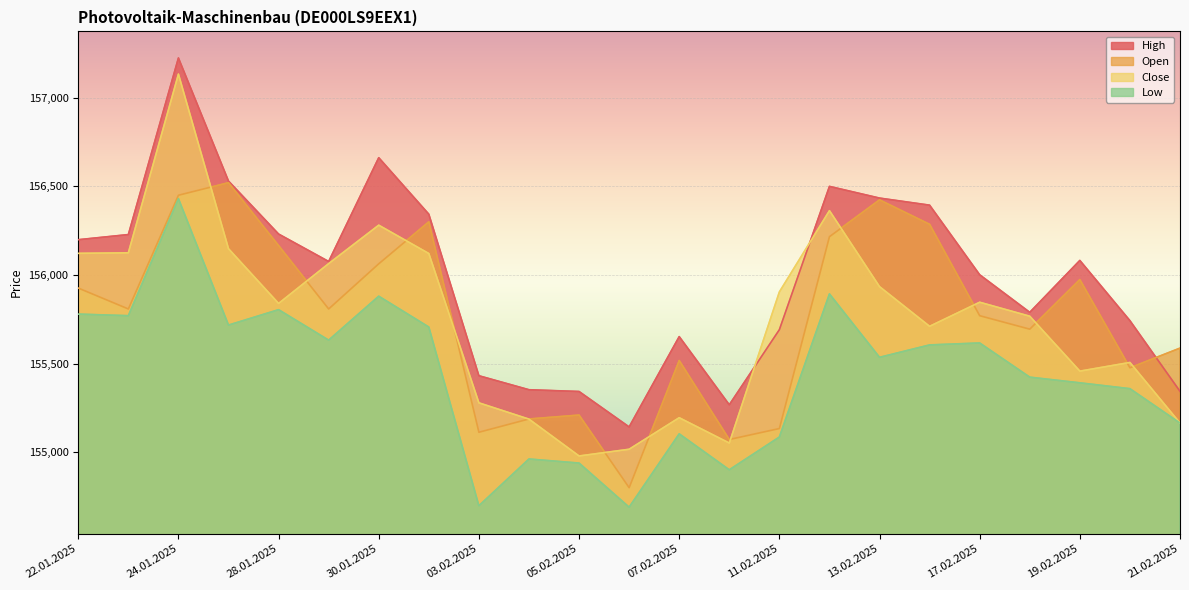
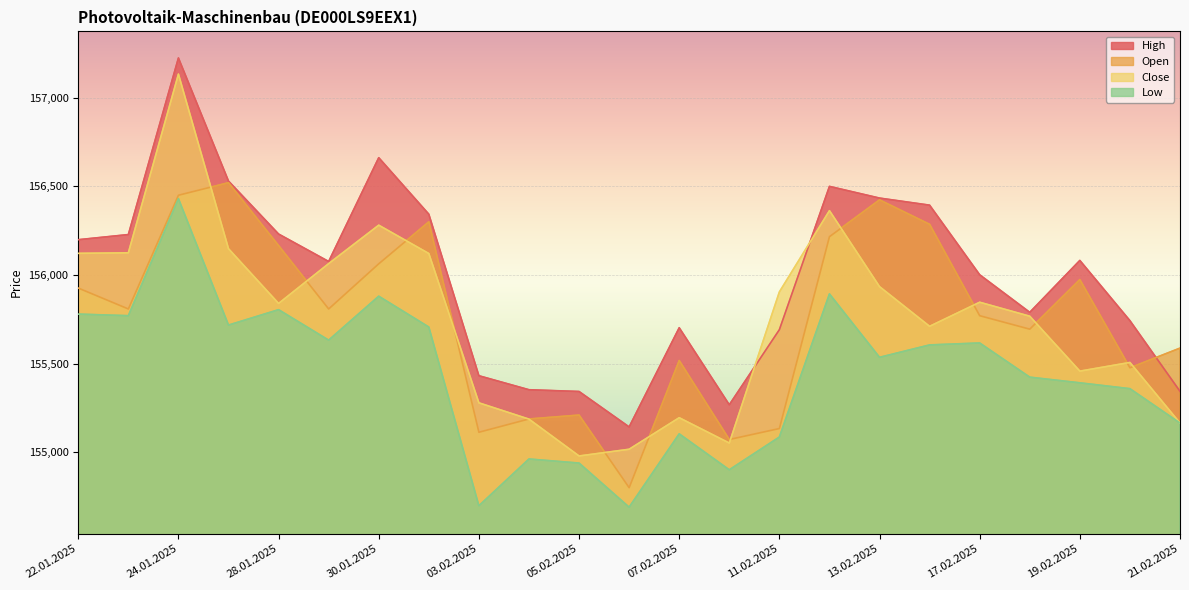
High, 07.02.2025: 155,650 -> 155,700
